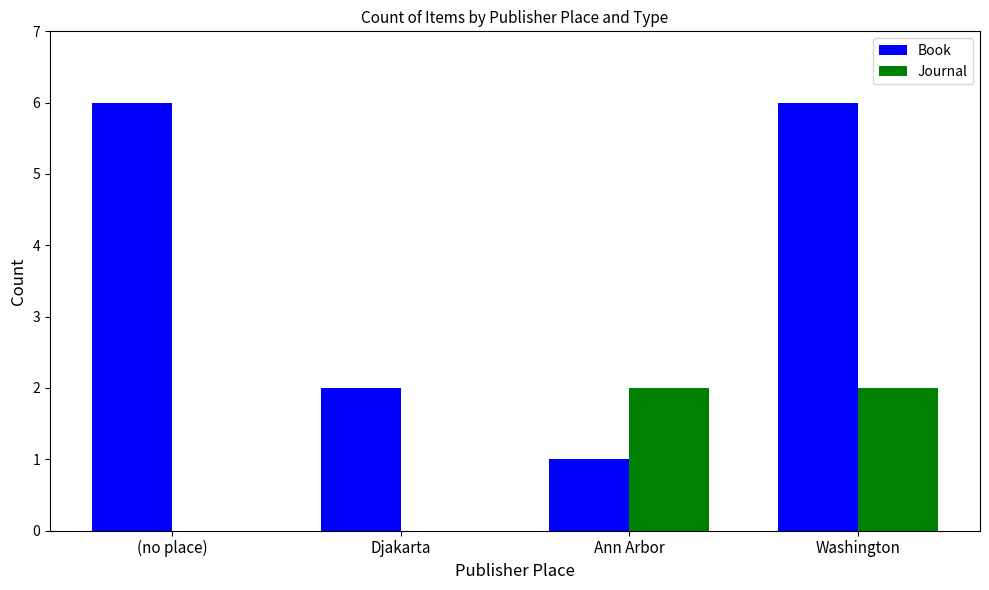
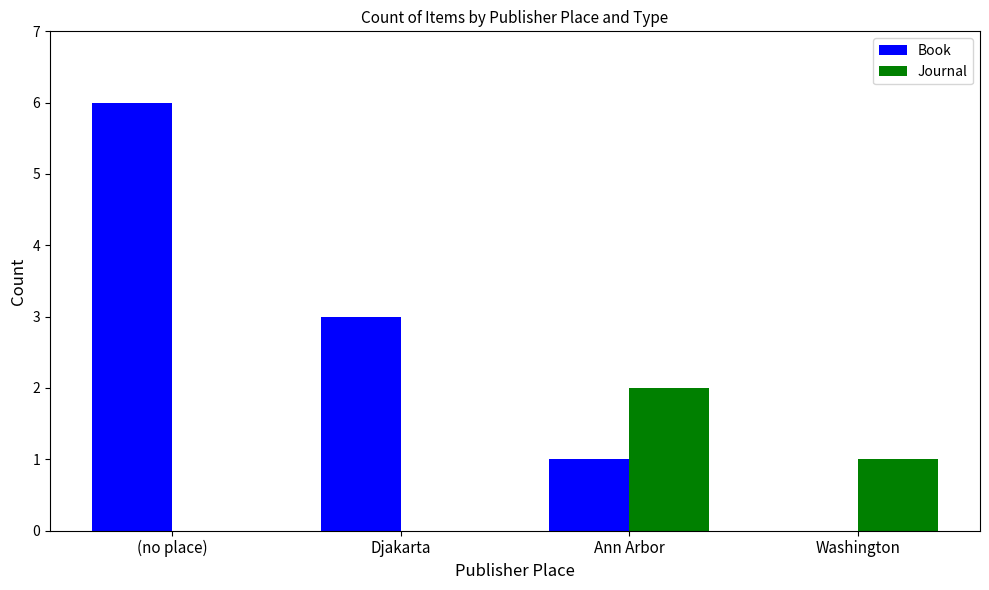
Book, Djakarta: 2 -> 3
Book, Washington: 6 -> 0
Journal, Washington: 2 -> 1
